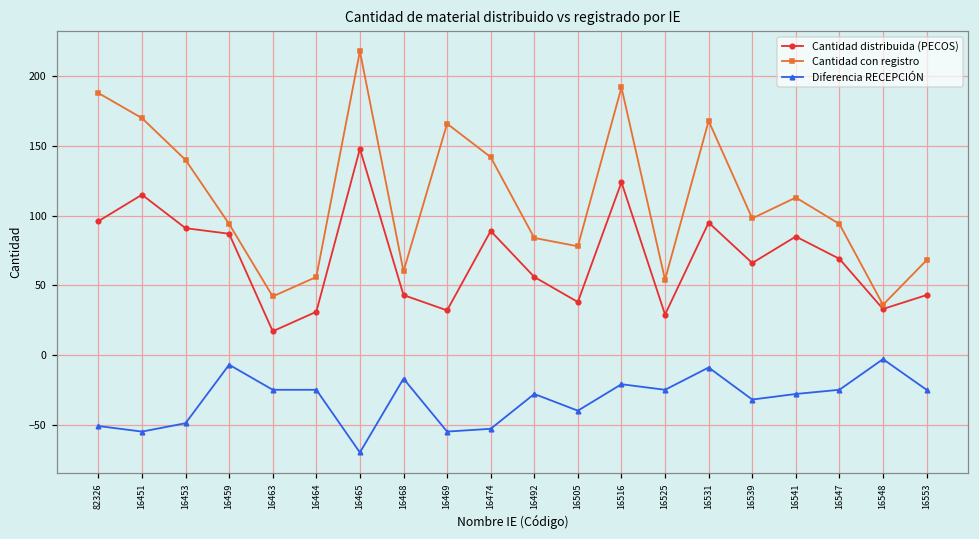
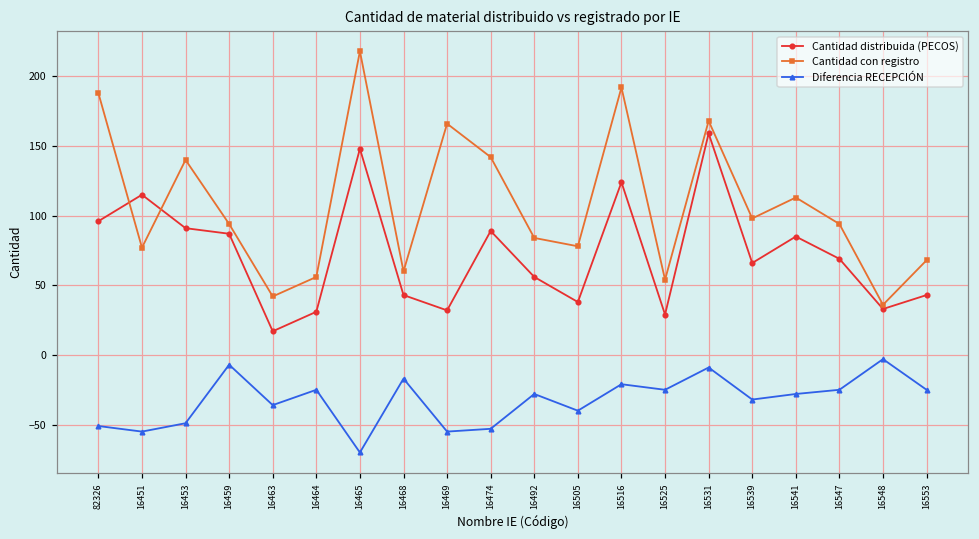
Cantidad con registro, 16451: 170 -> 77
Diferencia RECEPCIÓN, 16463: -25 -> -36
Cantidad distribuida (PECOS), 16531: 95 -> 159
